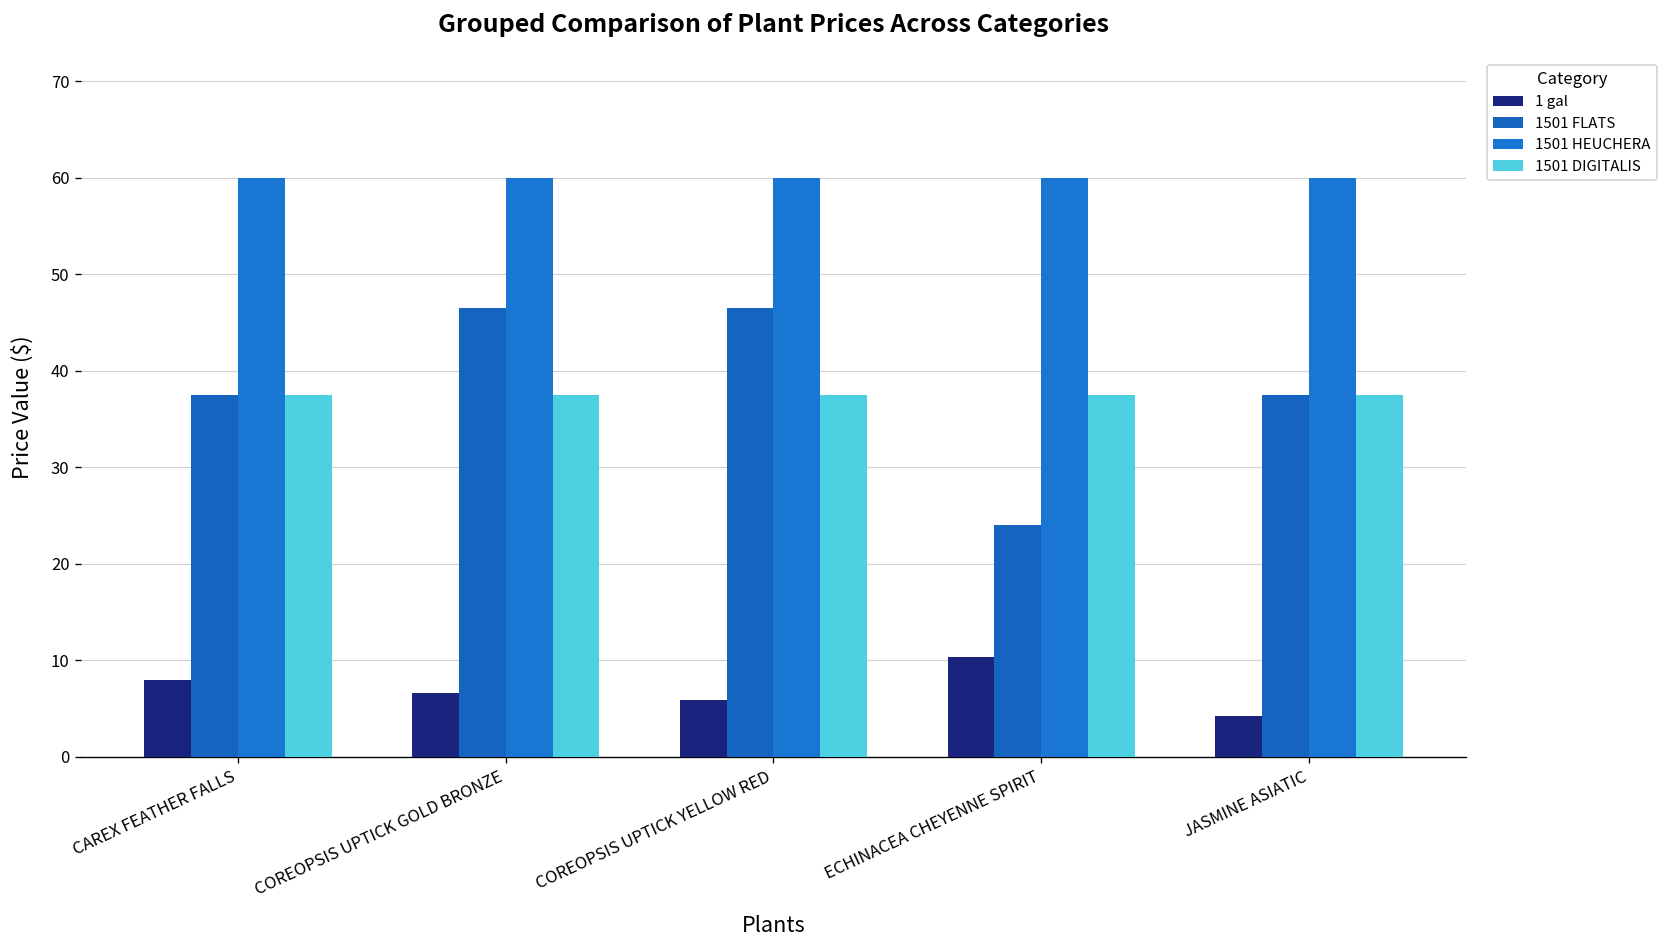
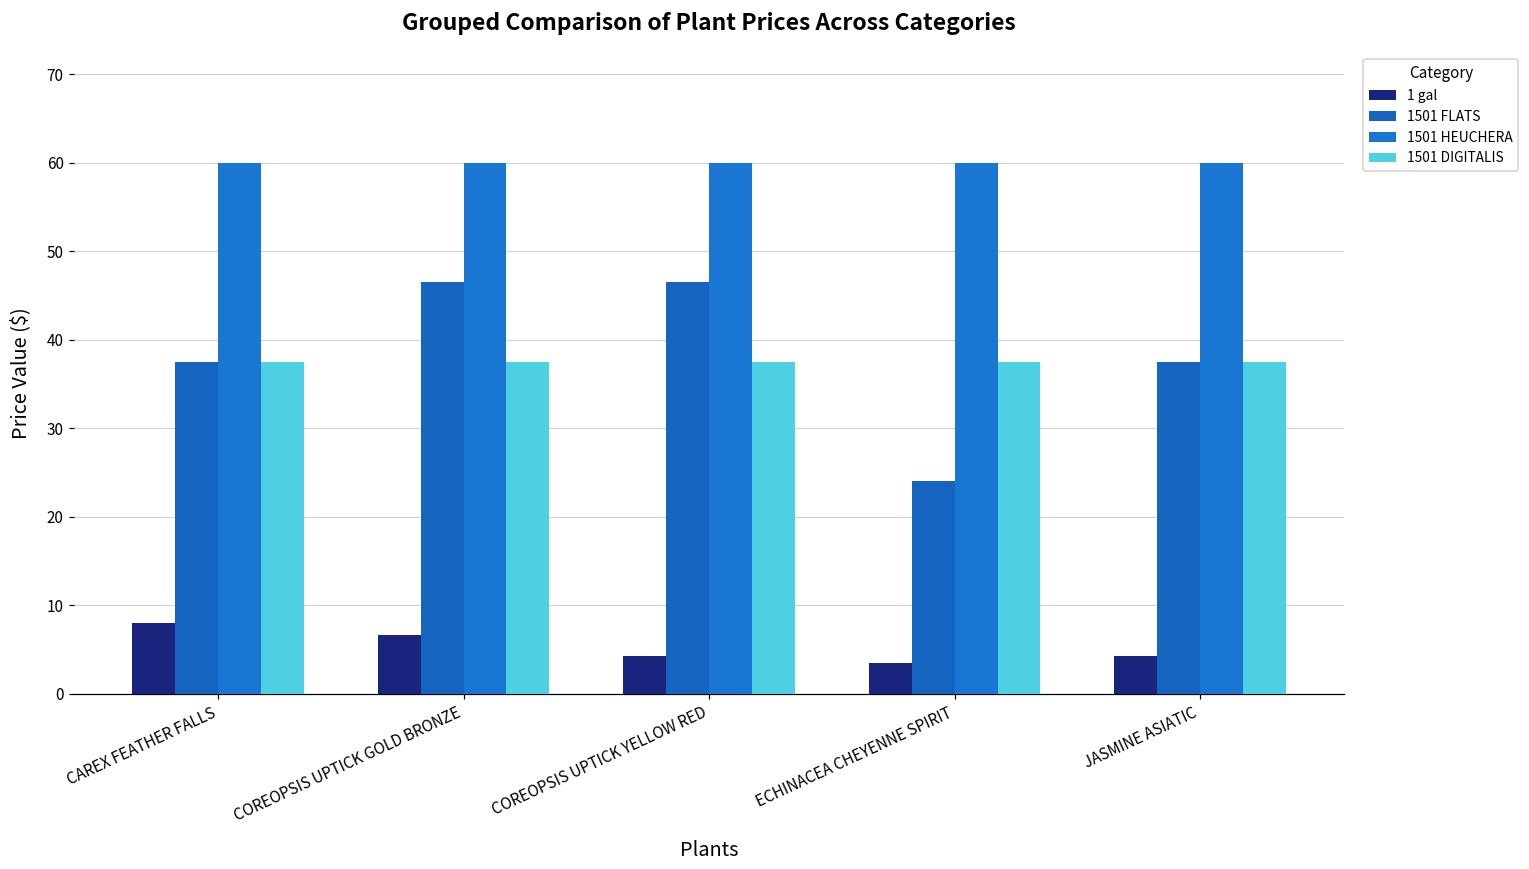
1 gal, COREOPSIS UPTICK YELLOW RED: 6 -> 4
1 gal, ECHINACEA CHEYENNE SPIRIT: 10 -> 4
